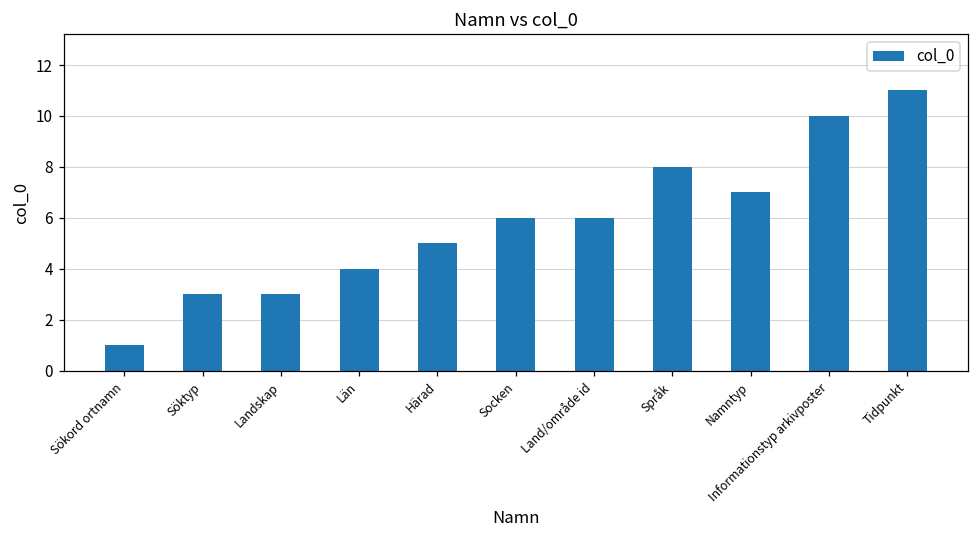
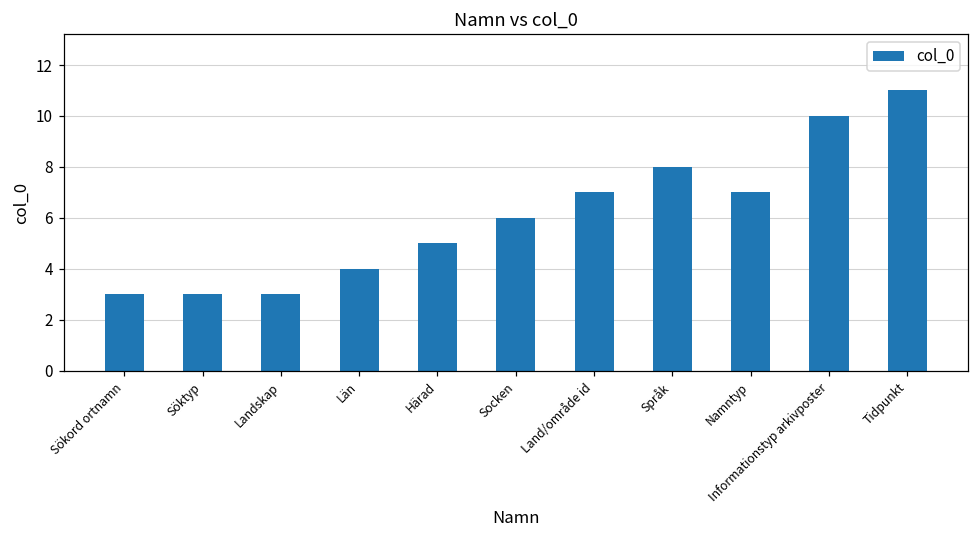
Sökord ortnamn: 1 -> 3
Land/område id: 6 -> 7
